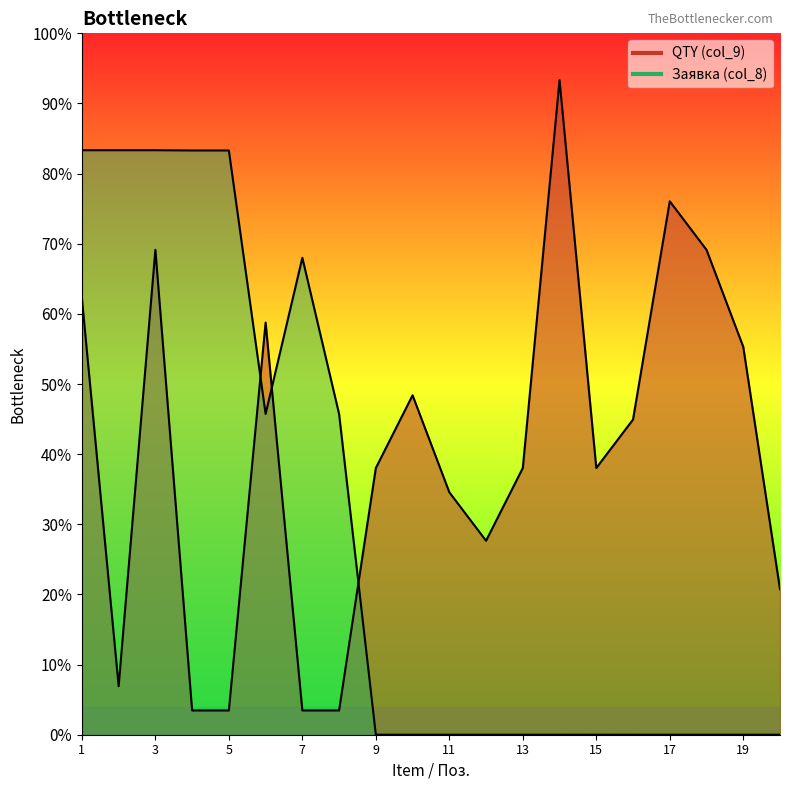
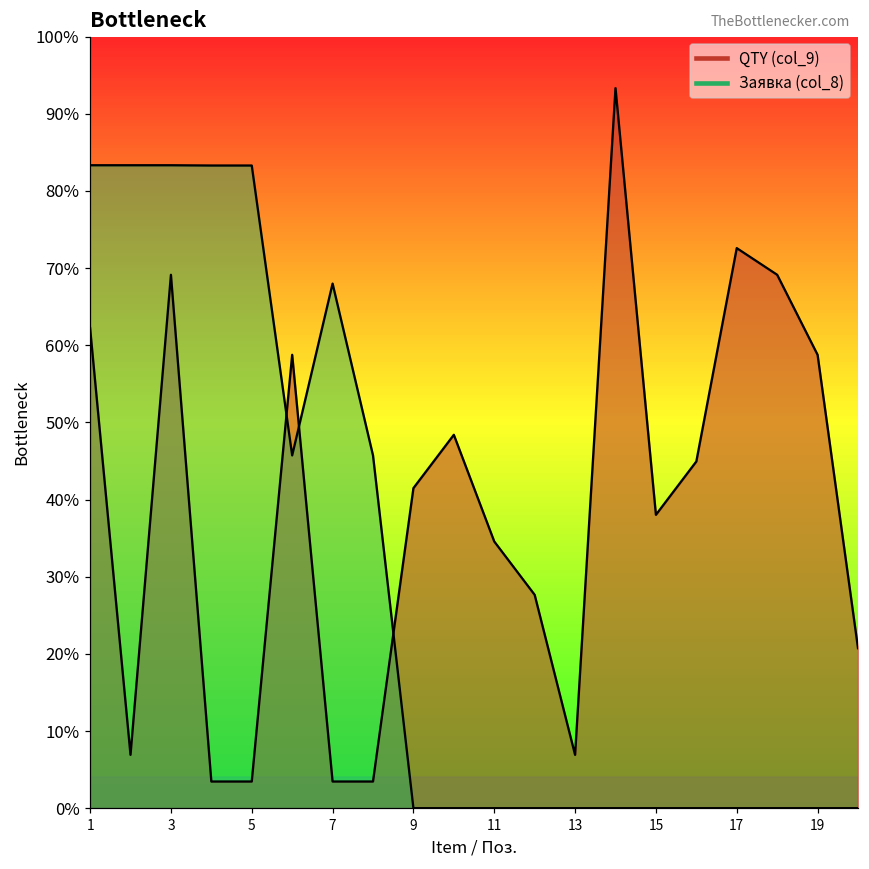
QTY (col_9), 9: 38% -> 41%
QTY (col_9), 13: 38% -> 7%
QTY (col_9), 17: 76% -> 73%
QTY (col_9), 19: 55% -> 59%
